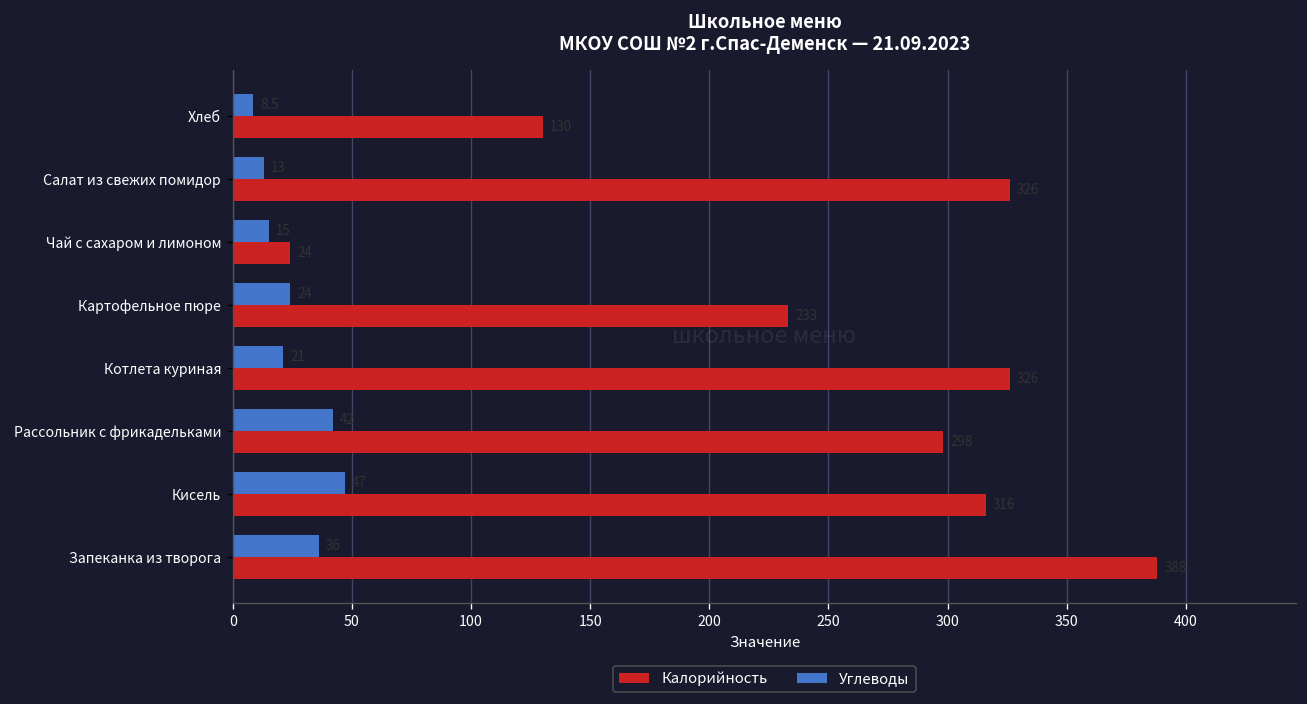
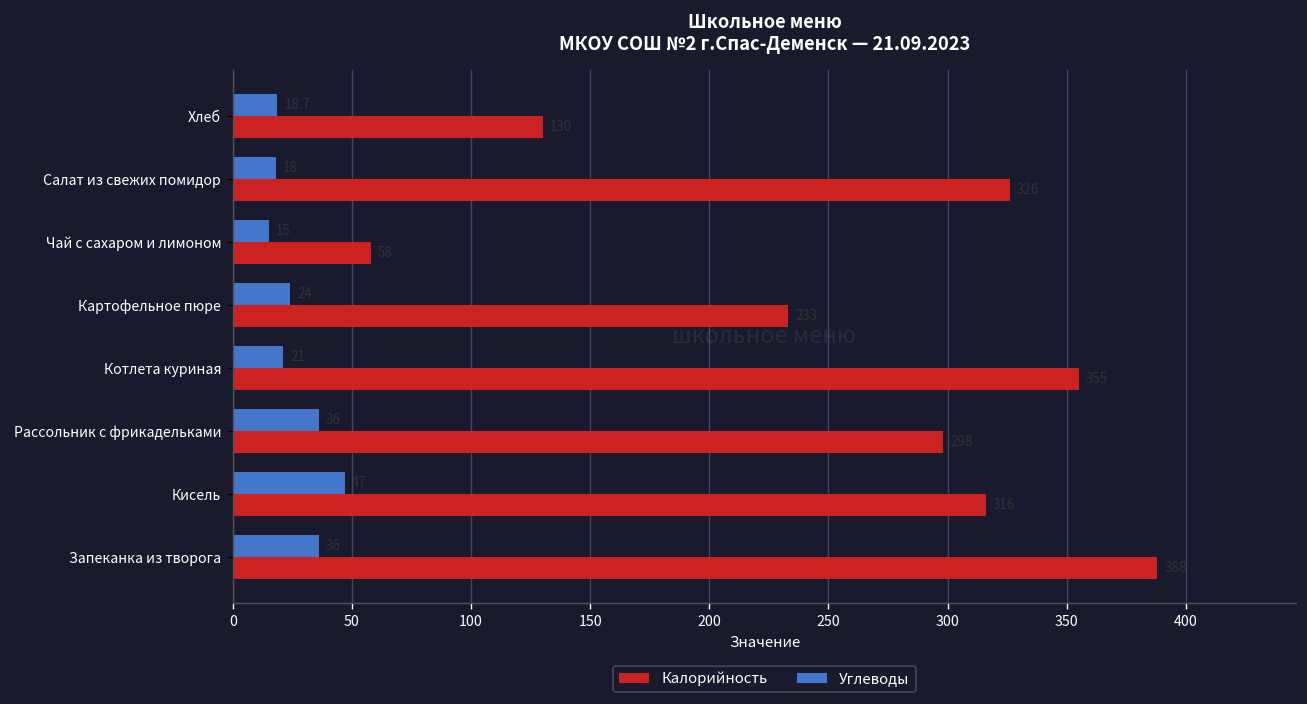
Углеводы, Хлеб: 9 -> 19
Углеводы, Салат из свежих помидор: 13 -> 18
Калорийность, Чай с сахаром и лимоном: 24 -> 58
Калорийность, Котлета куриная: 326 -> 355
Углеводы, Рассольник с фрикадельками: 42 -> 36
